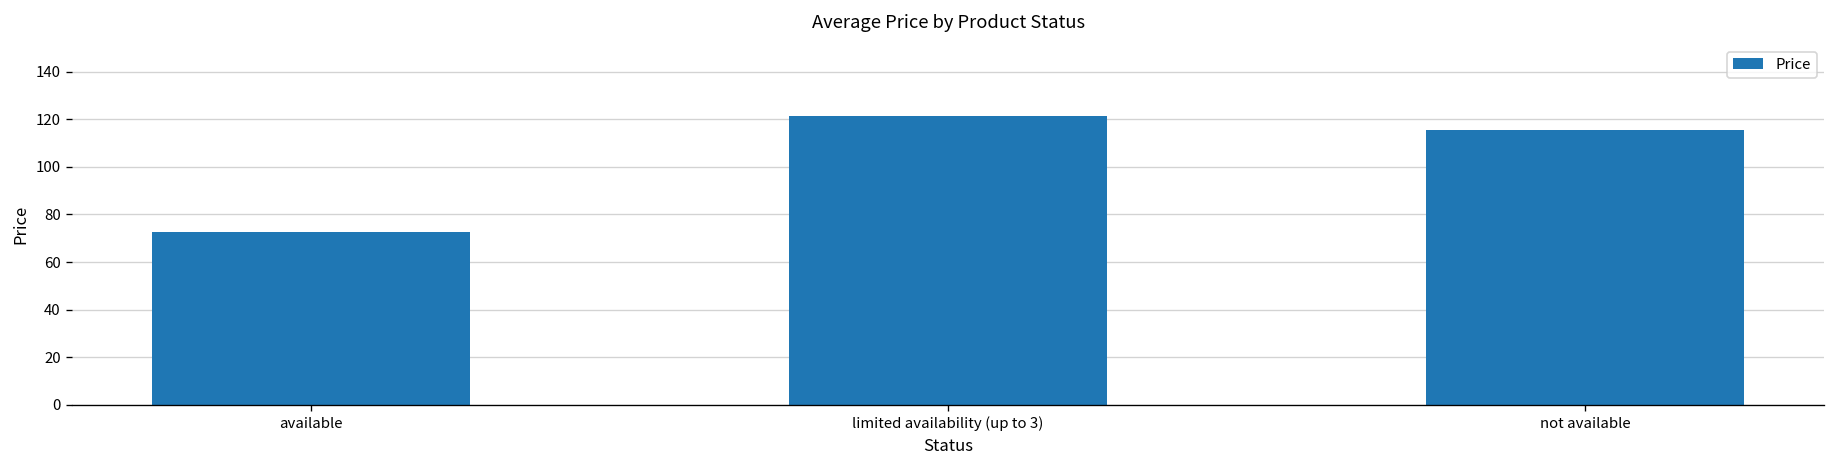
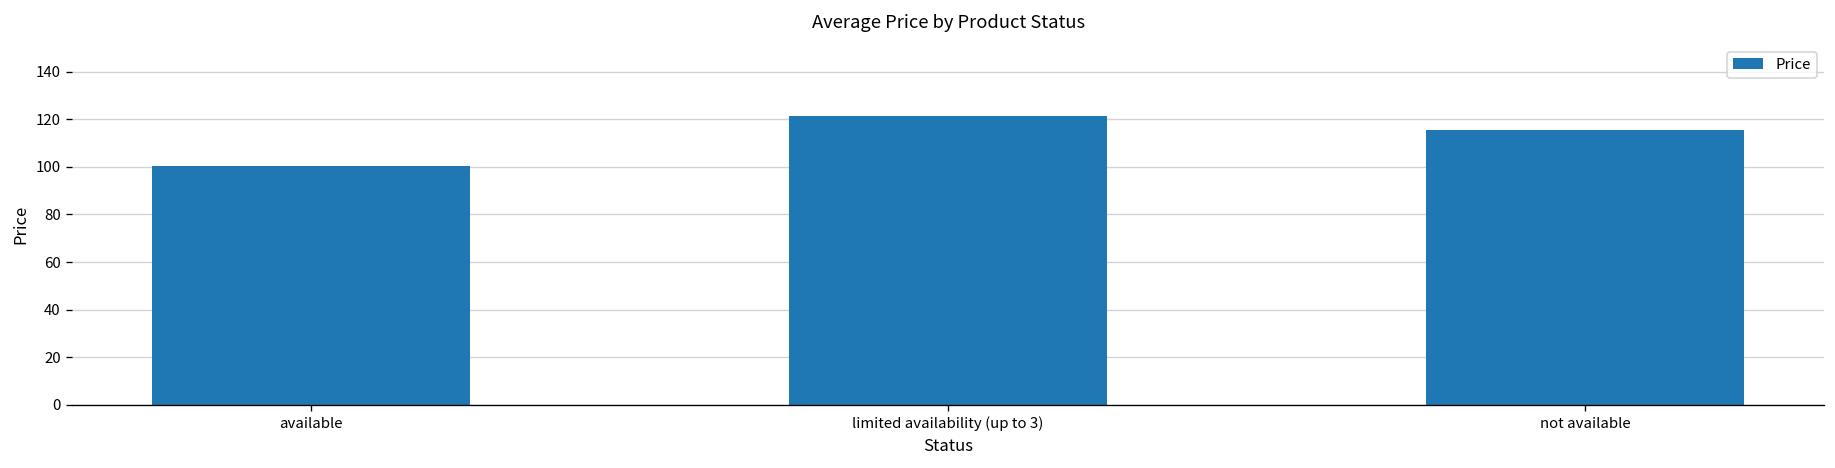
available: 72 -> 101
